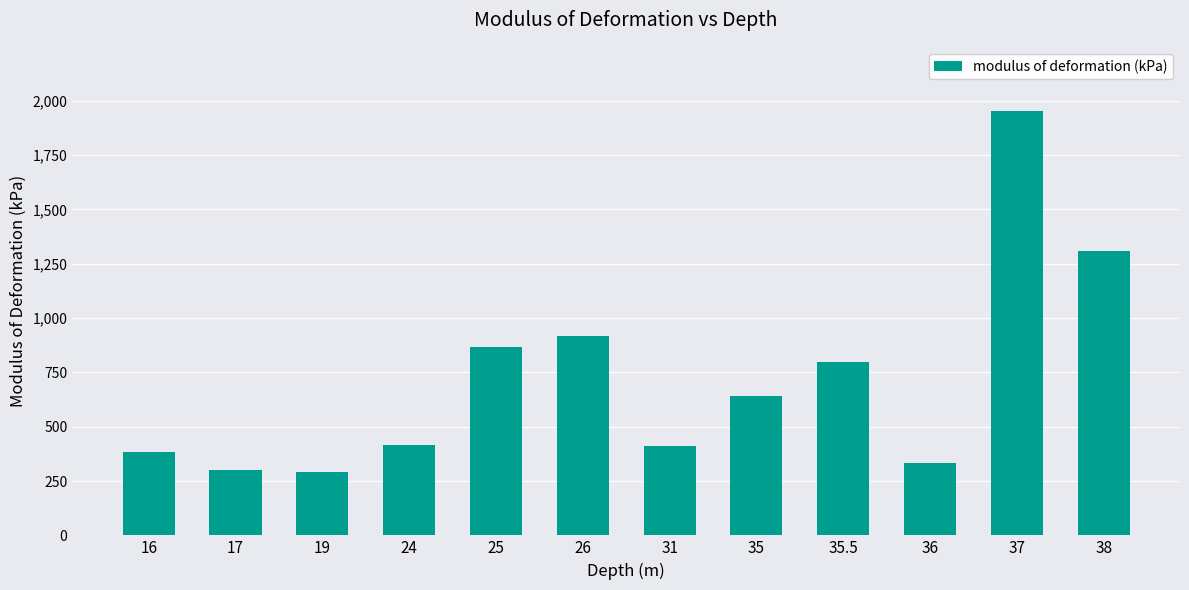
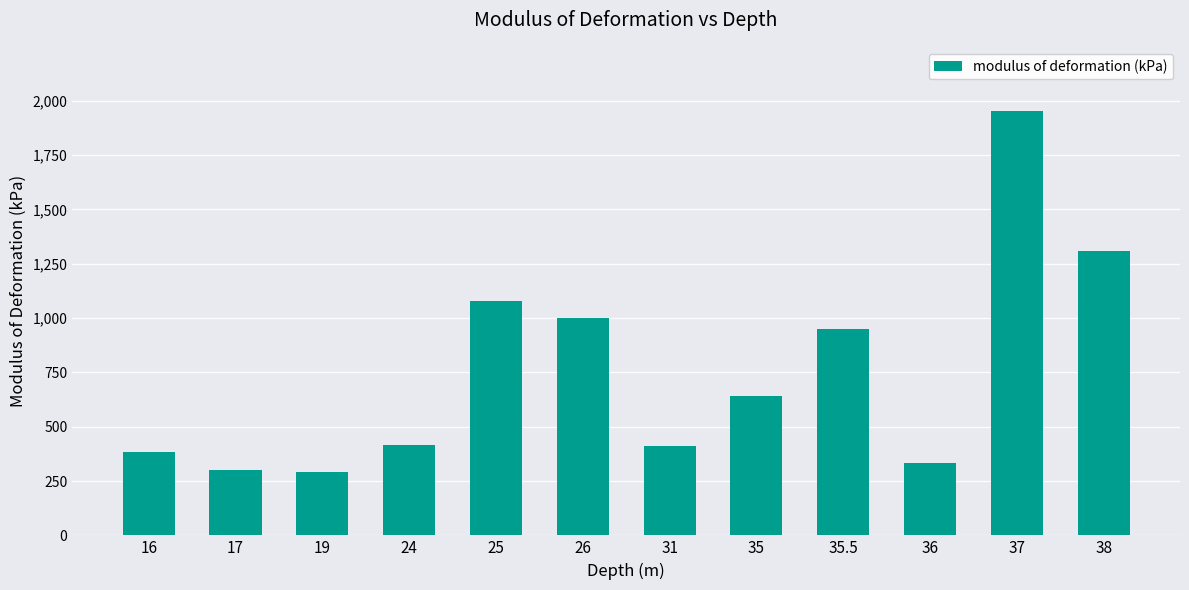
25: 870 -> 1,080
26: 920 -> 1,000
35.5: 800 -> 950
